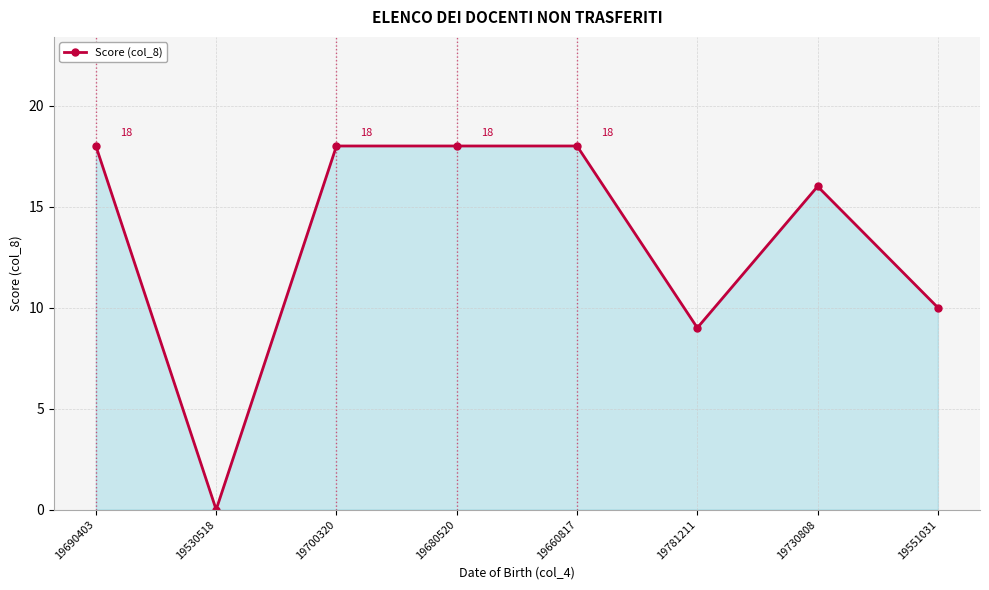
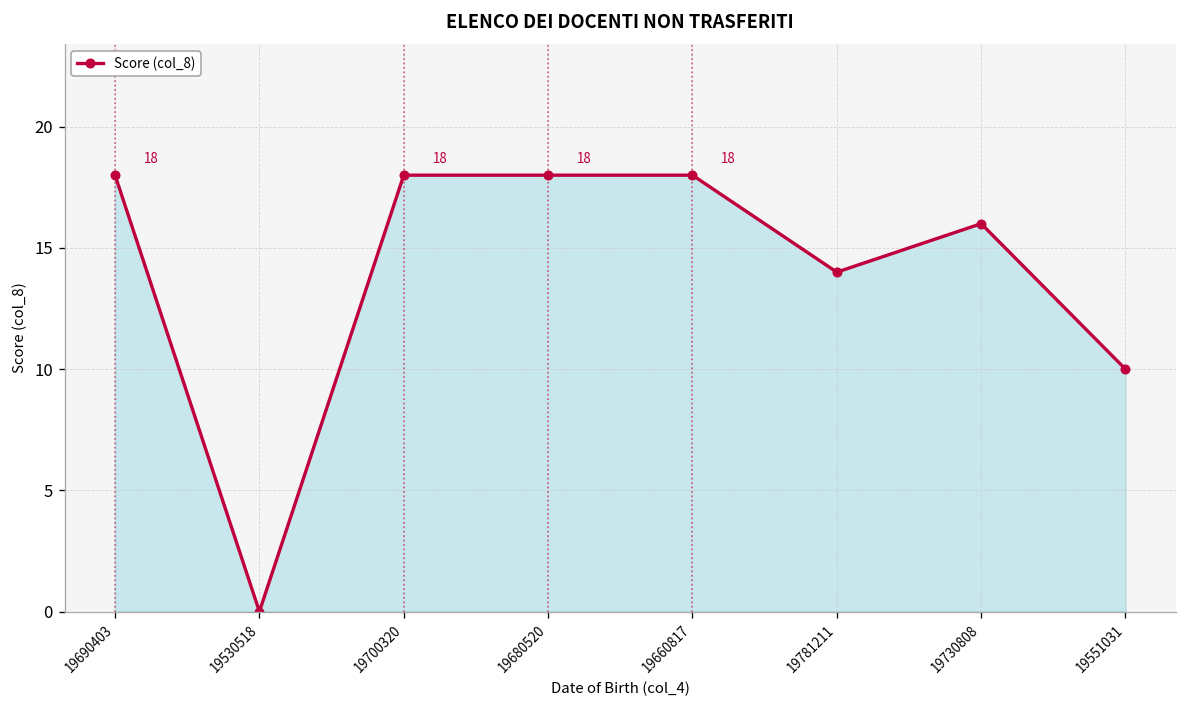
19781211: 9 -> 14
